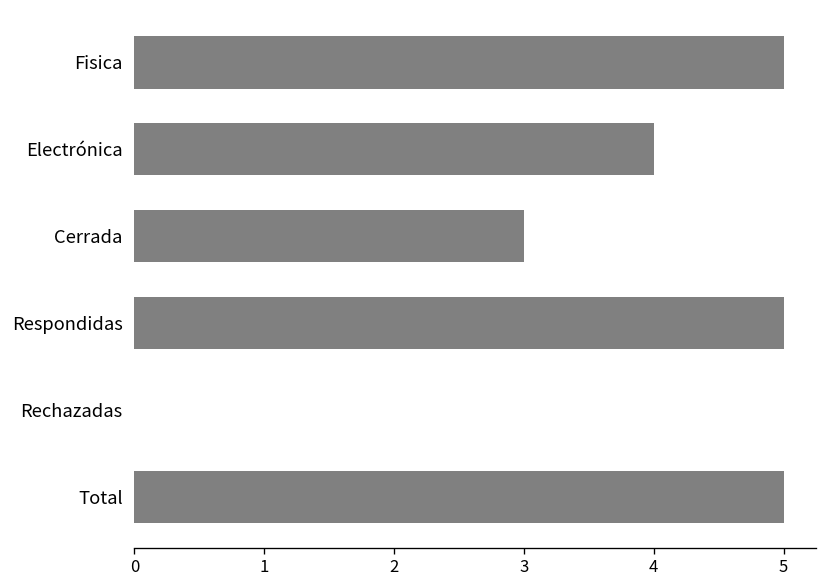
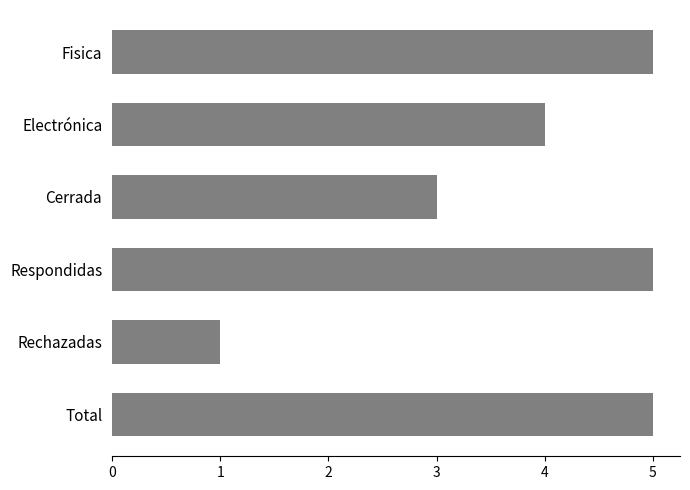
Rechazadas: 0 -> 1
